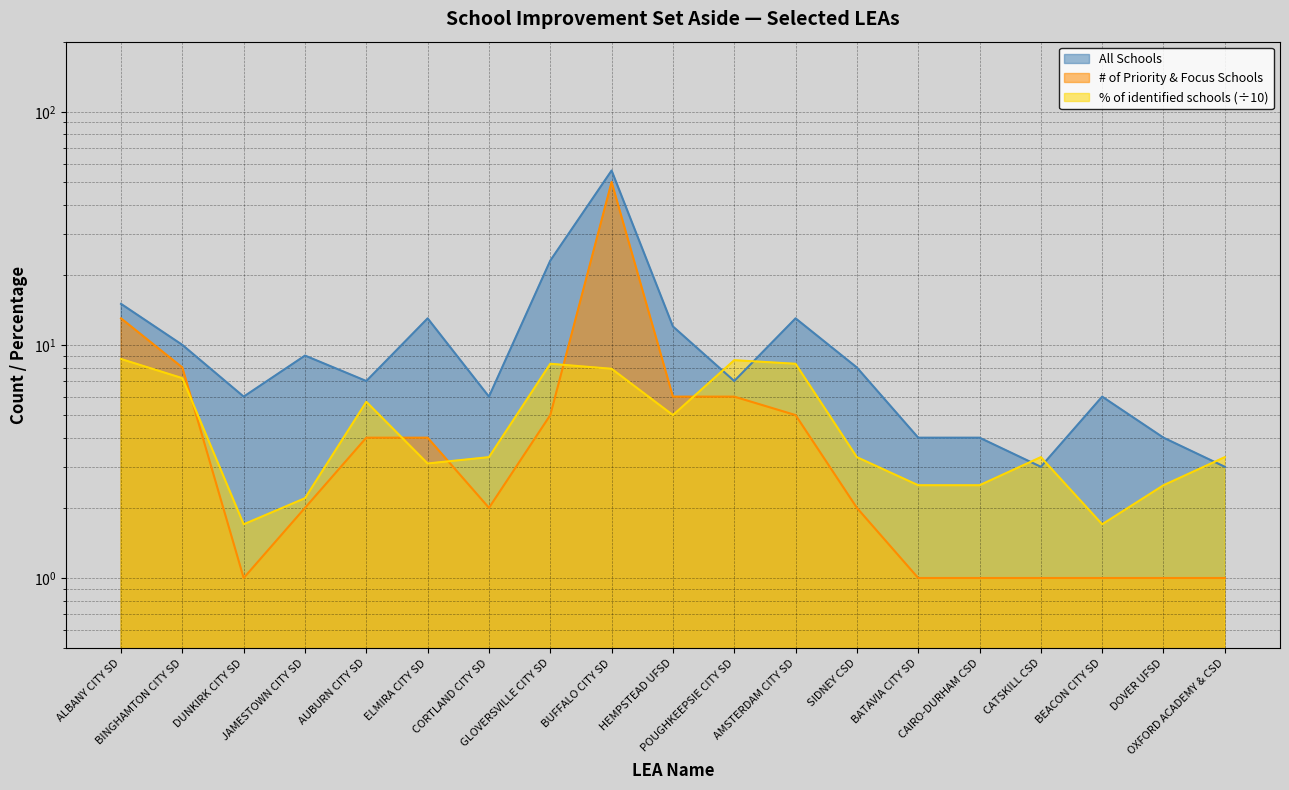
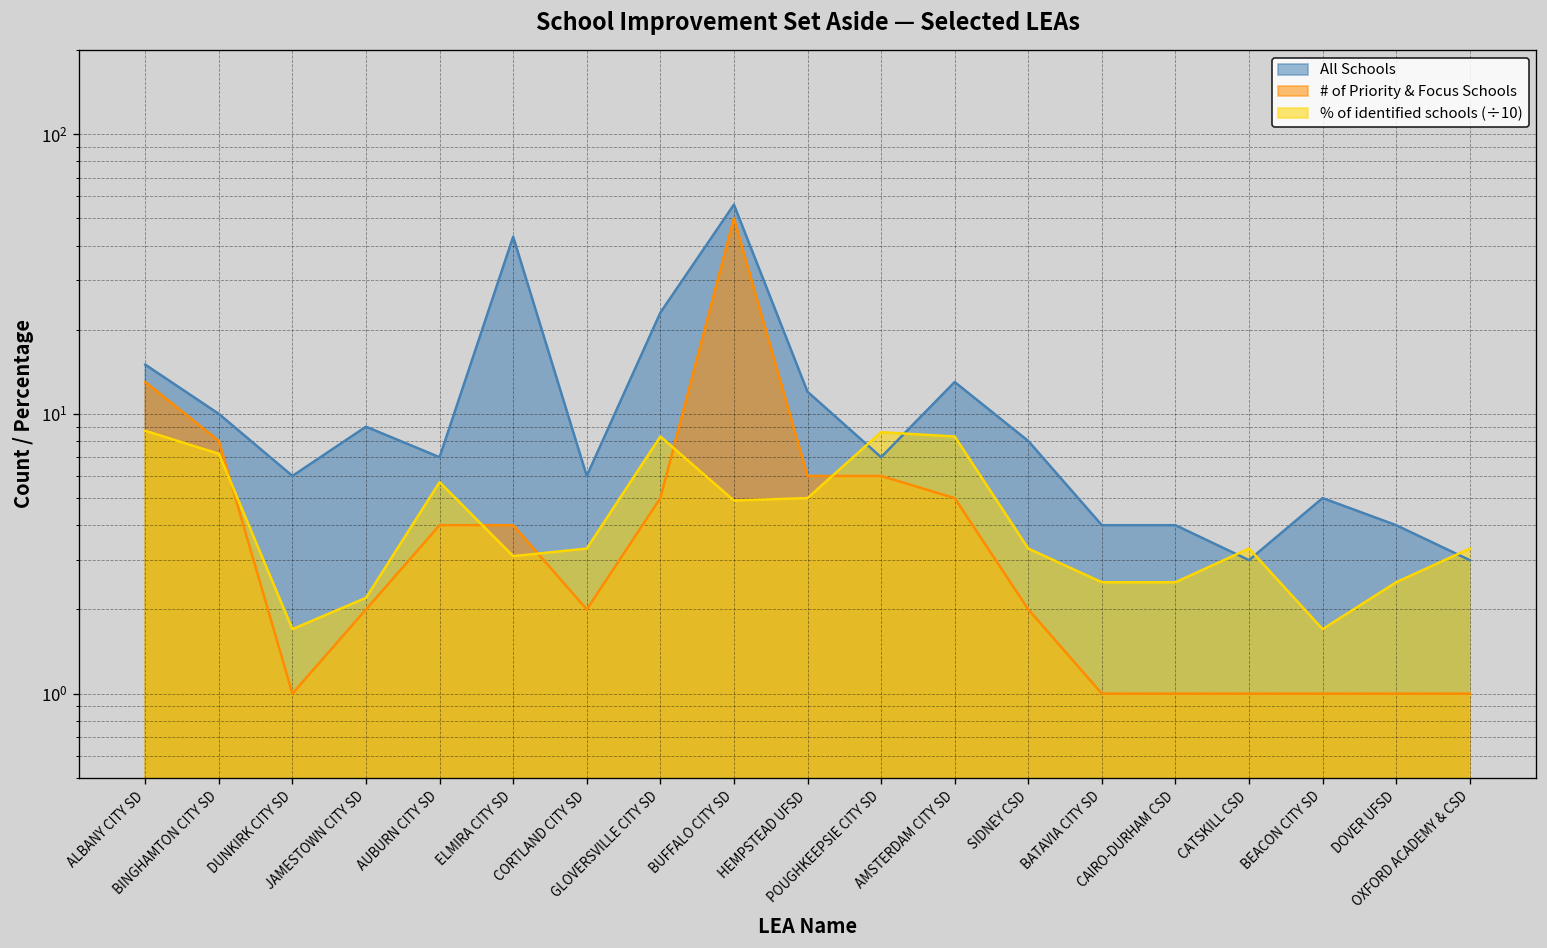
All Schools, ELMIRA CITY SD: 13 -> 43
% of identified schools (÷10), BUFFALO CITY SD: 7.9 -> 4.9
All Schools, BEACON CITY SD: 6 -> 5
